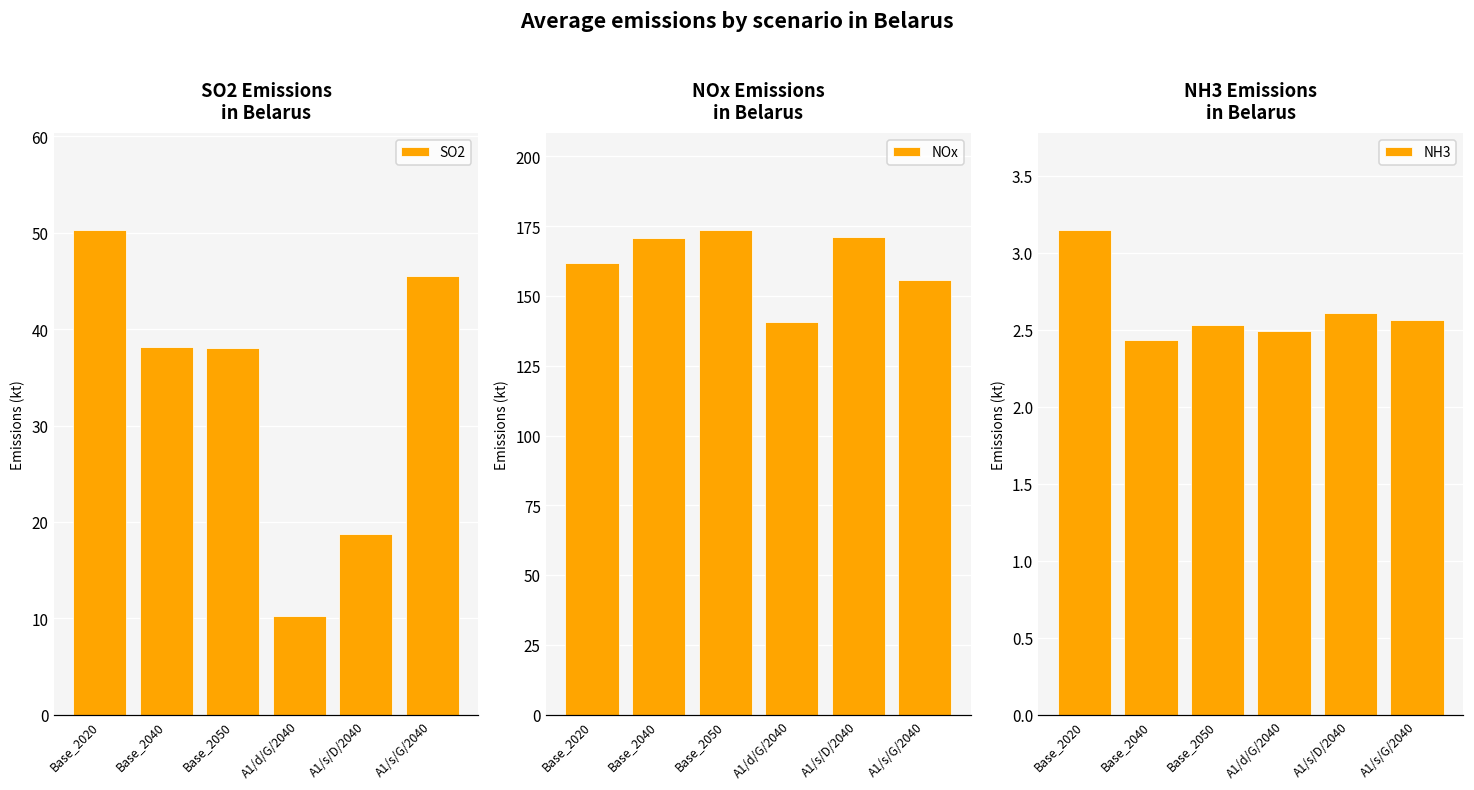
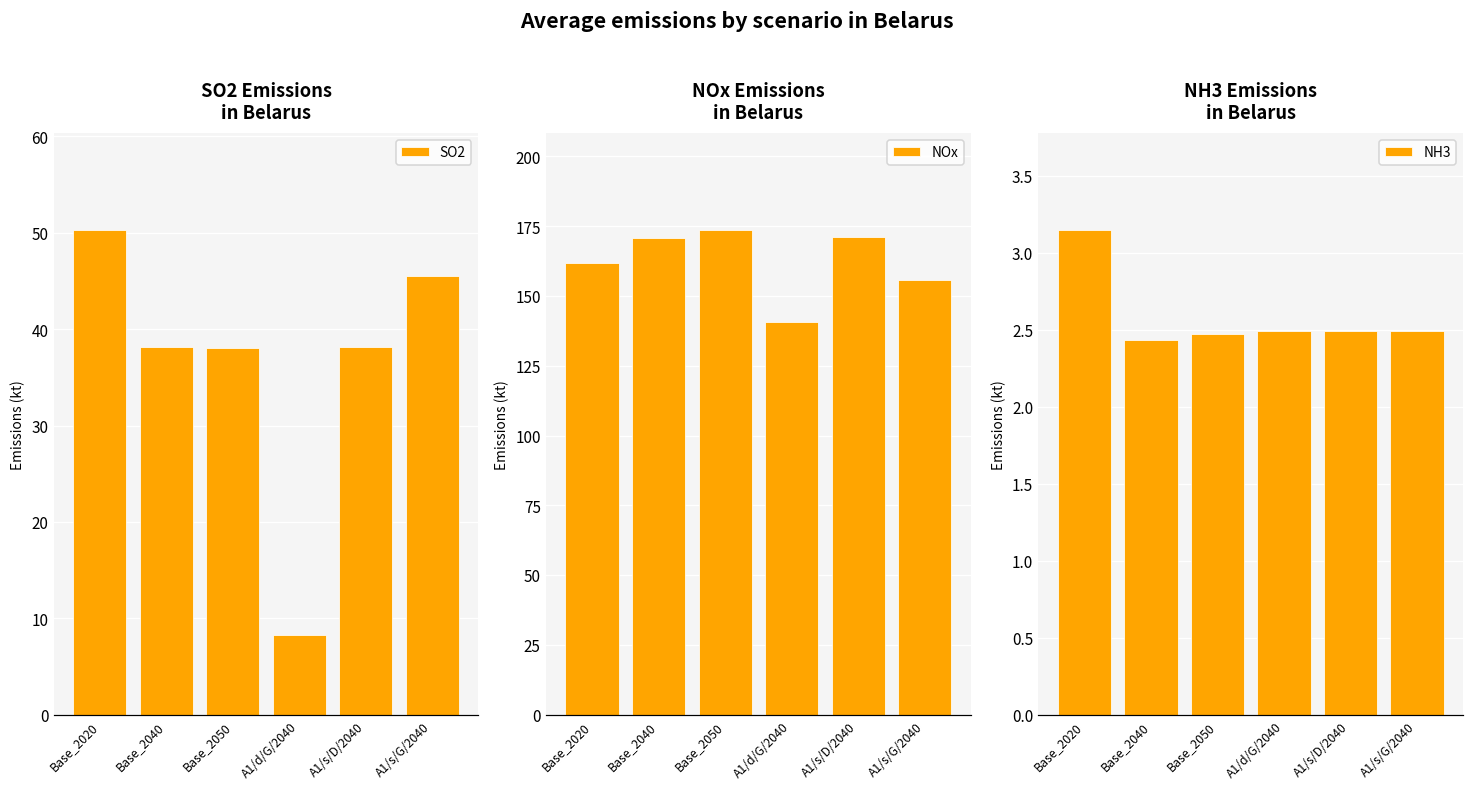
SO2 Emissions in Belarus, A1/d/G/2040: 10 -> 8
SO2 Emissions in Belarus, A1/s/D/2040: 19 -> 38
NH3 Emissions in Belarus, Base_2050: 2.54 -> 2.47
NH3 Emissions in Belarus, A1/s/D/2040: 2.61 -> 2.49
NH3 Emissions in Belarus, A1/s/G/2040: 2.57 -> 2.49
